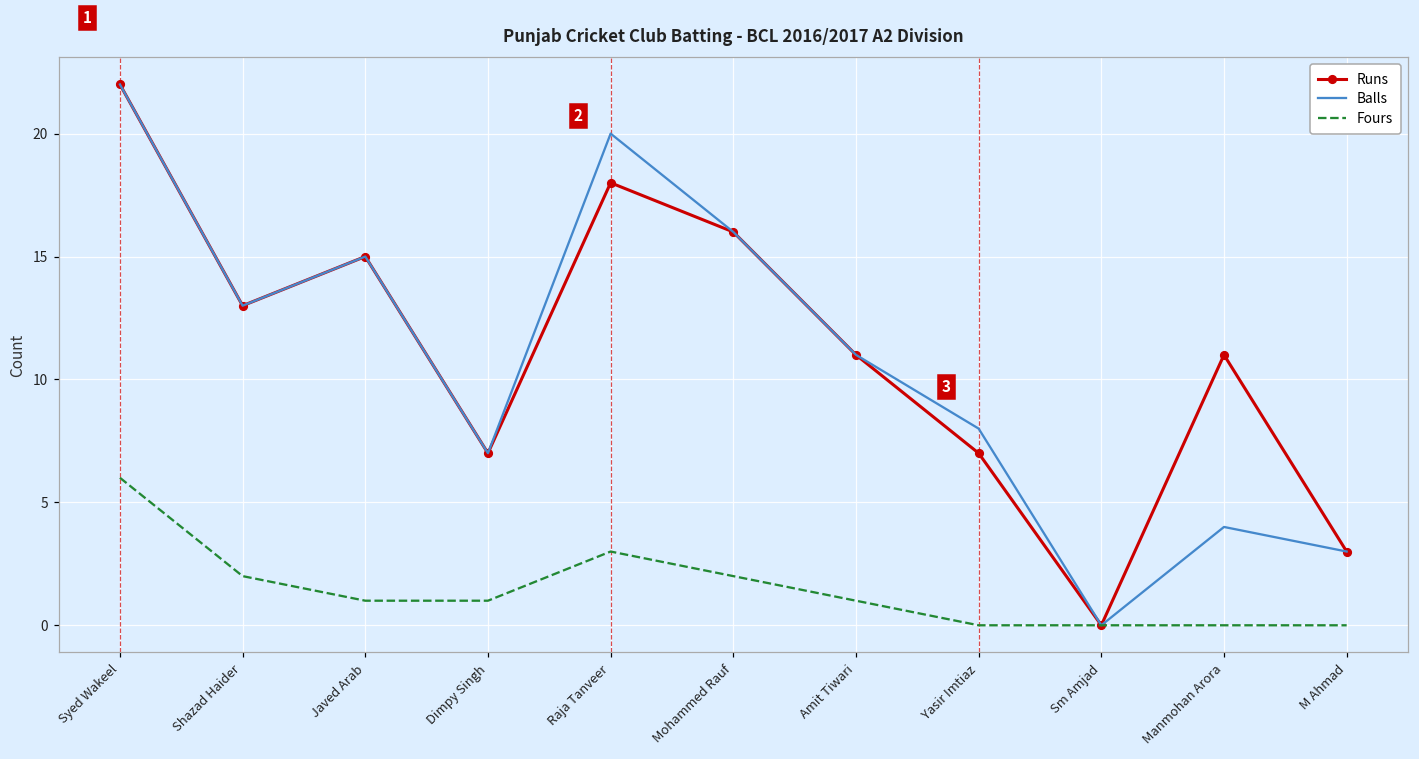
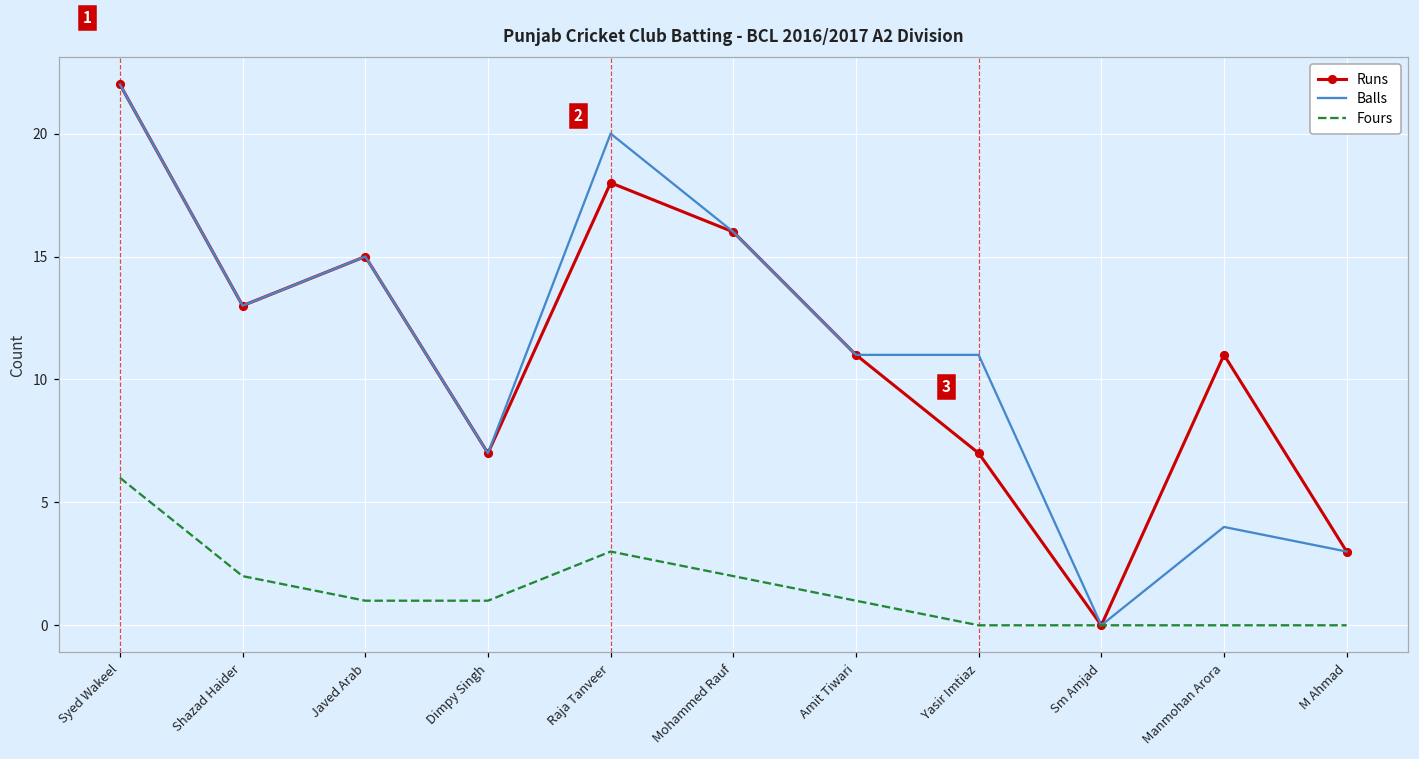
Balls, Yasir Imtiaz: 8 -> 11
